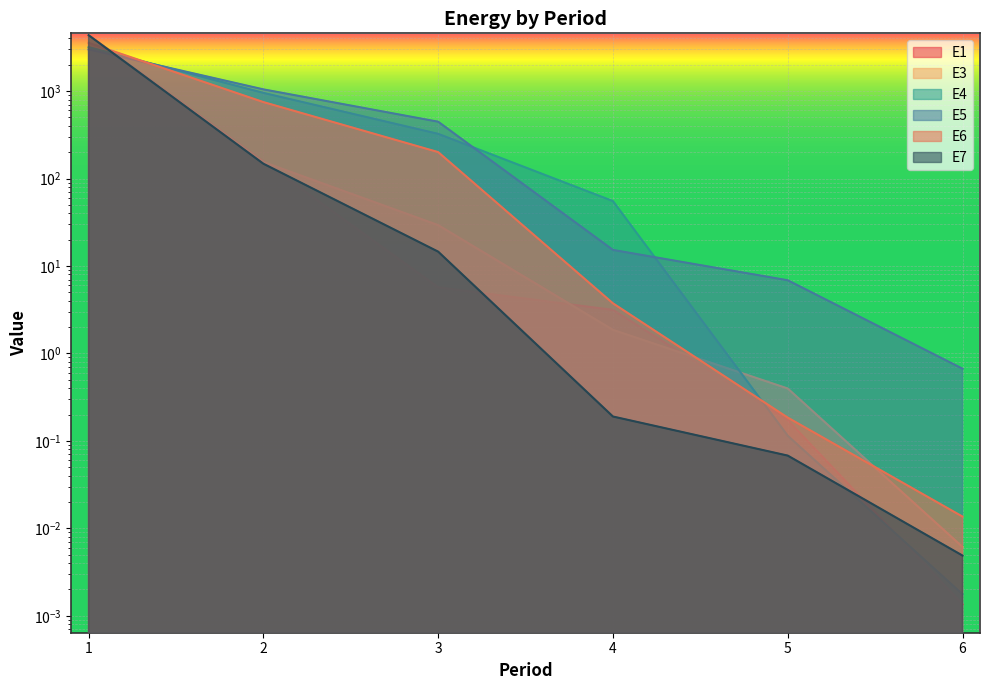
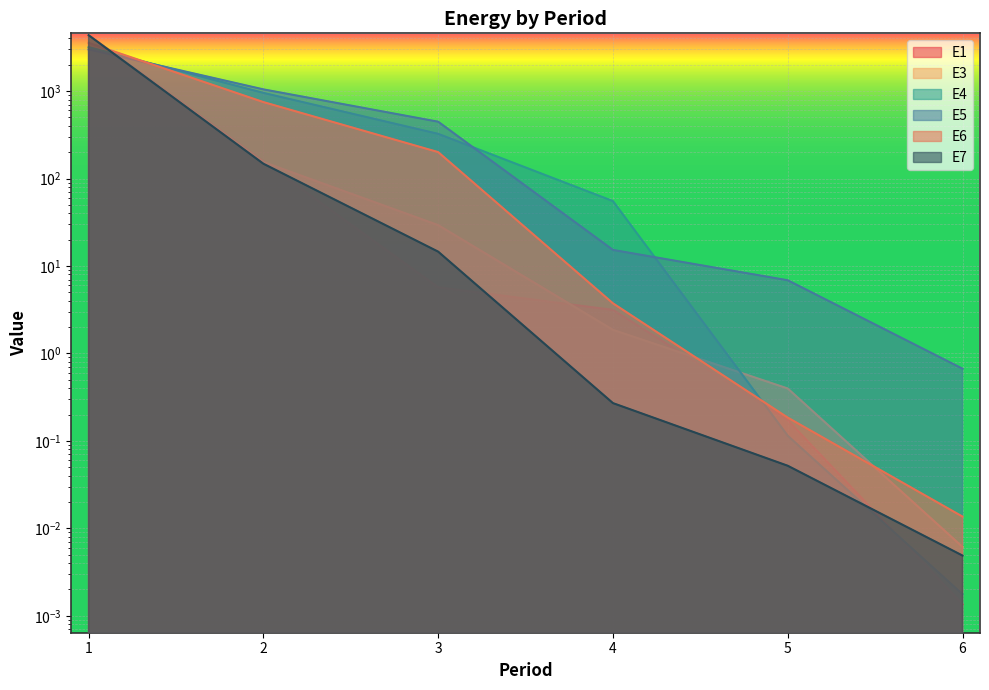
E7, 4: 0.19 -> 0.27
E7, 5: 0.07 -> 0.05
